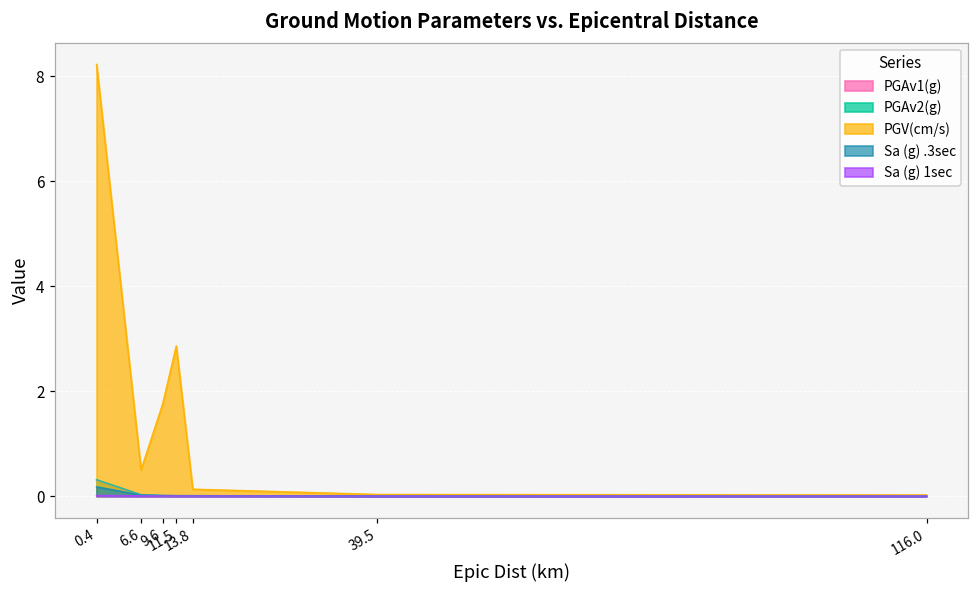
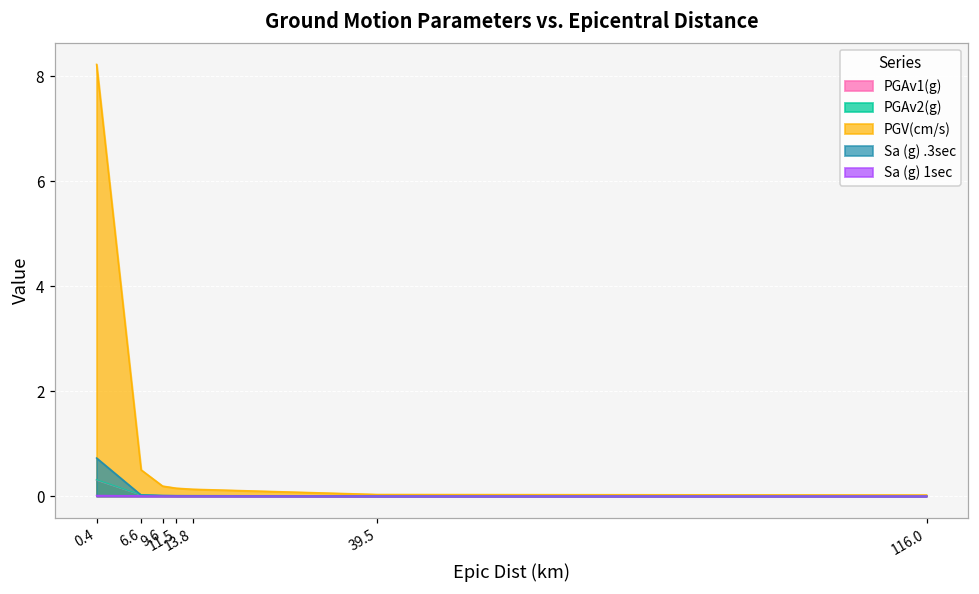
Sa (g) .3sec, 0.4: 0.2 -> 0.7
PGV(cm/s), 9.6: 1.8 -> 0.2
PGV(cm/s), 11.5: 2.9 -> 0.2
